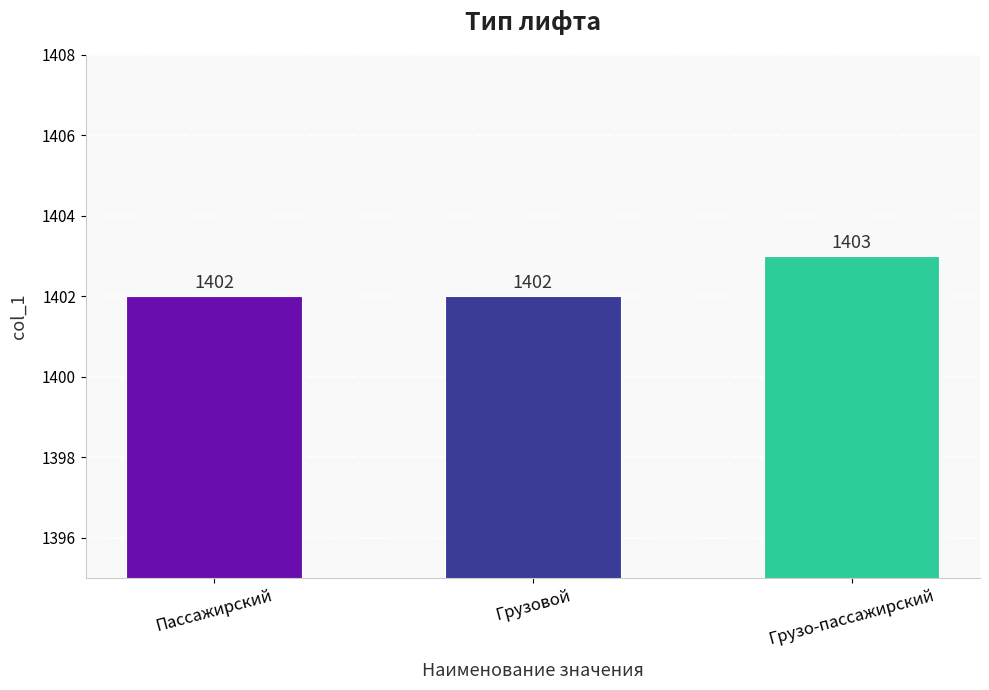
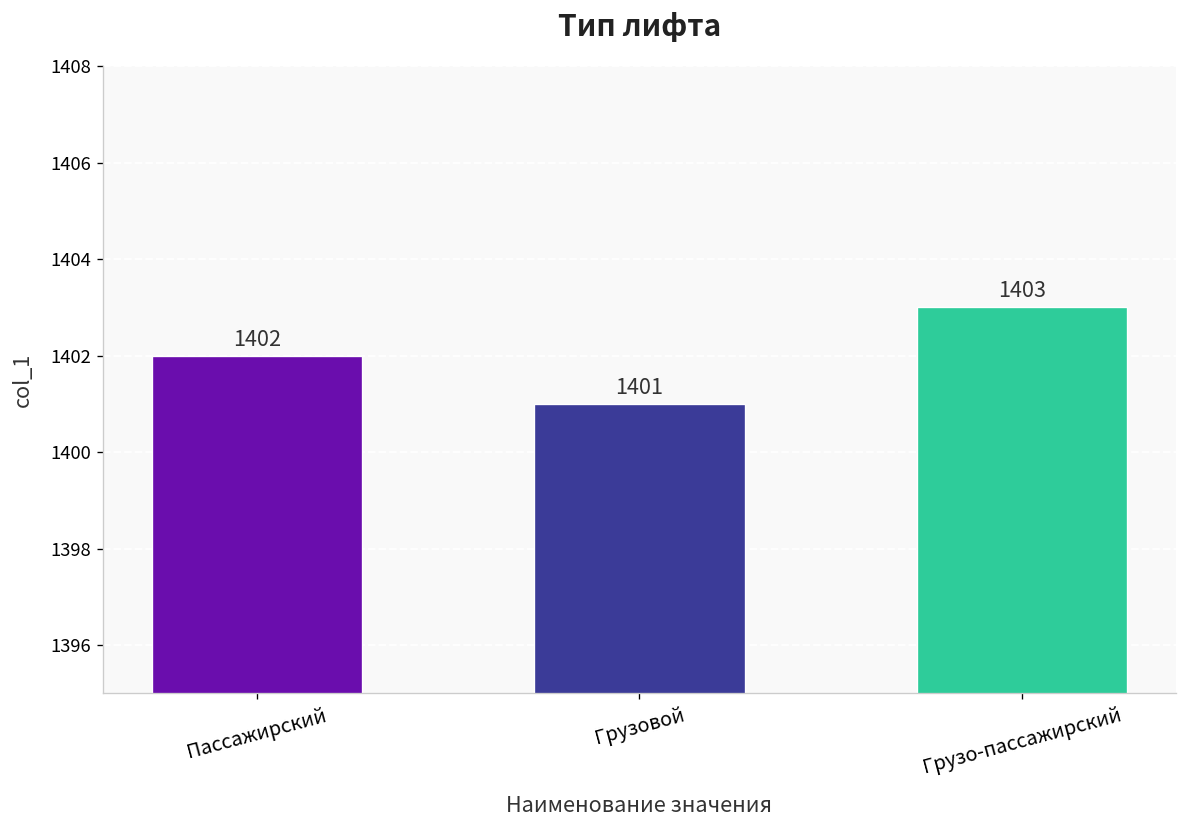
Грузовой: 1402 -> 1401
